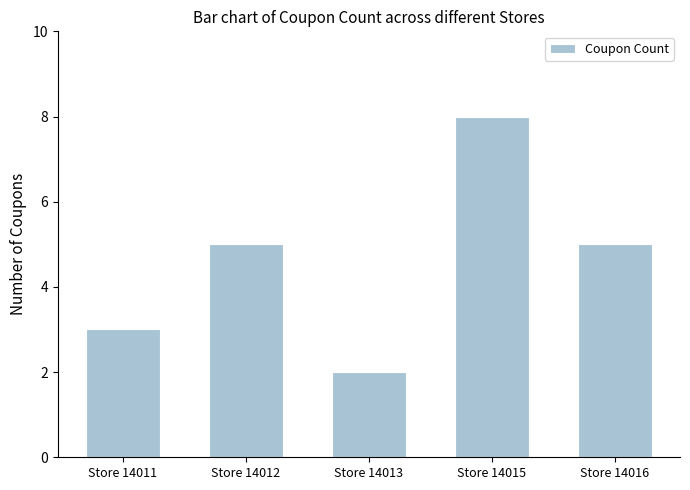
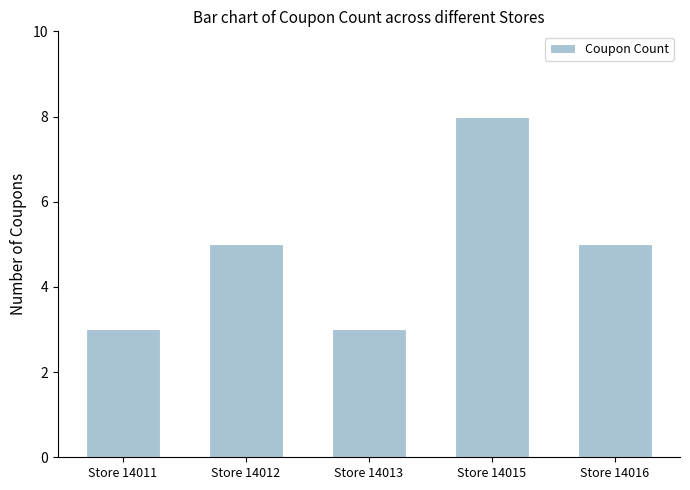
Store 14013: 2 -> 3
